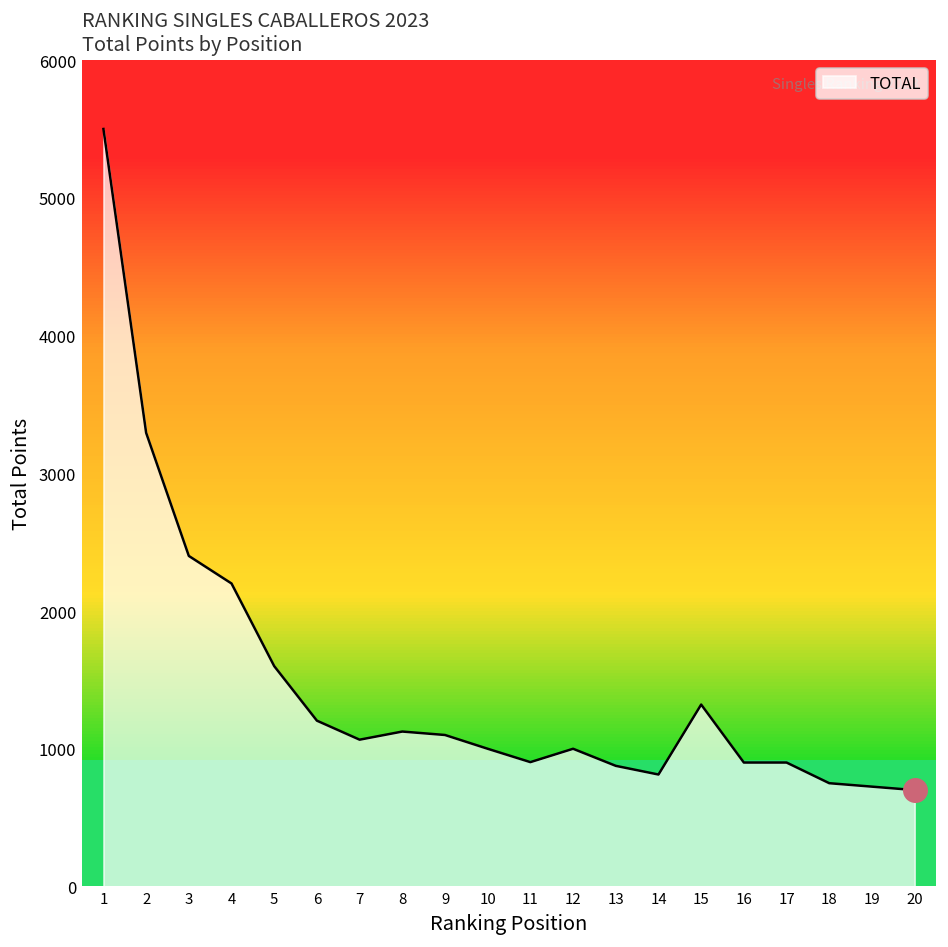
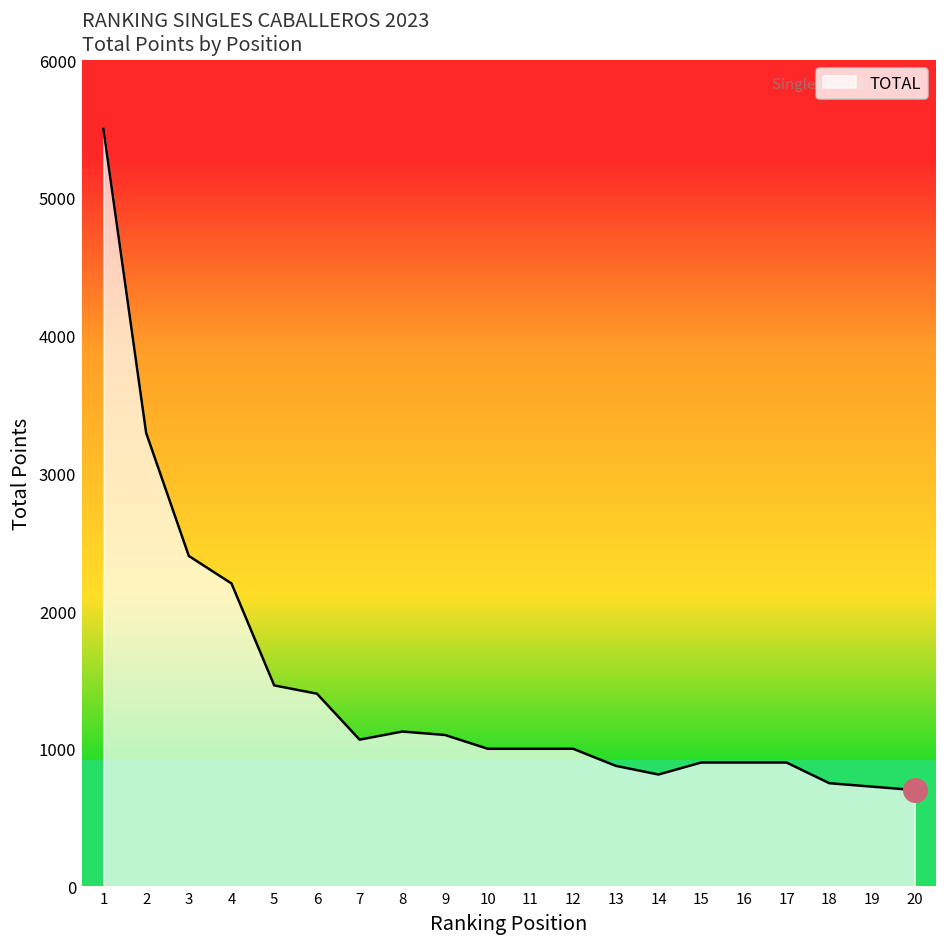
TOTAL, 5: 1600 -> 1460
TOTAL, 6: 1200 -> 1400
TOTAL, 11: 900 -> 1000
TOTAL, 15: 1320 -> 900
